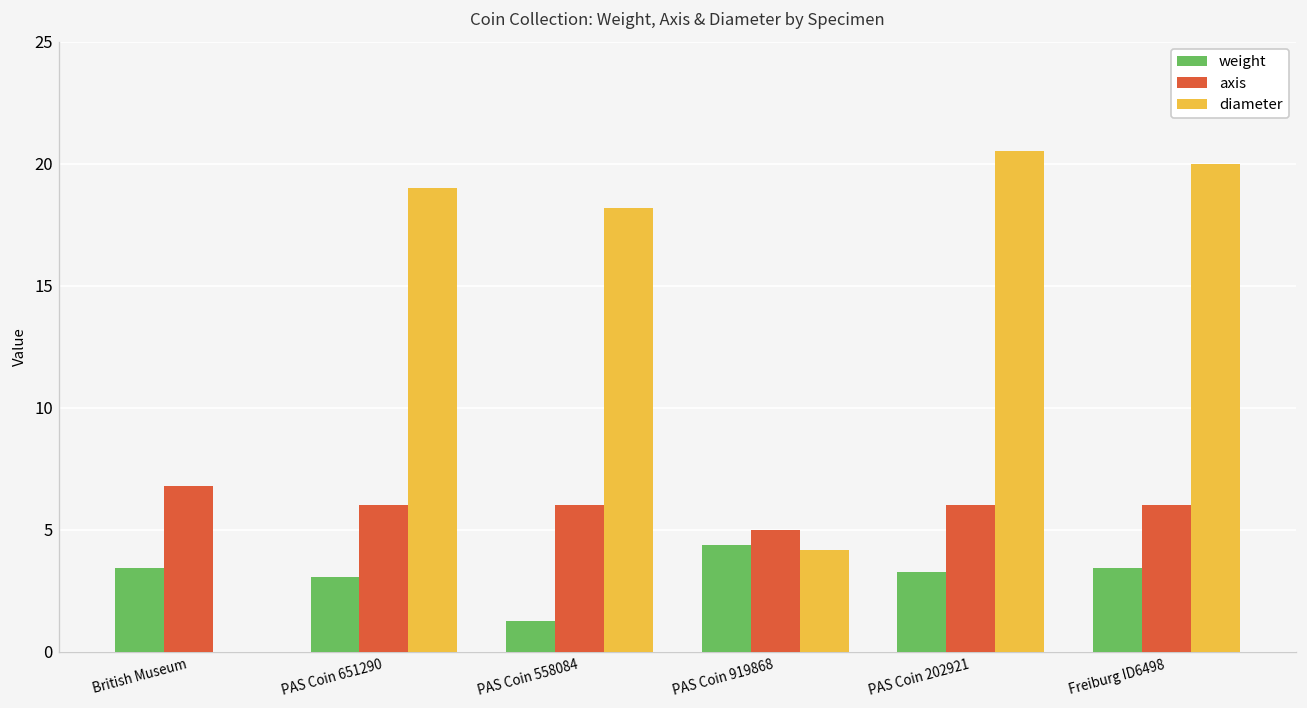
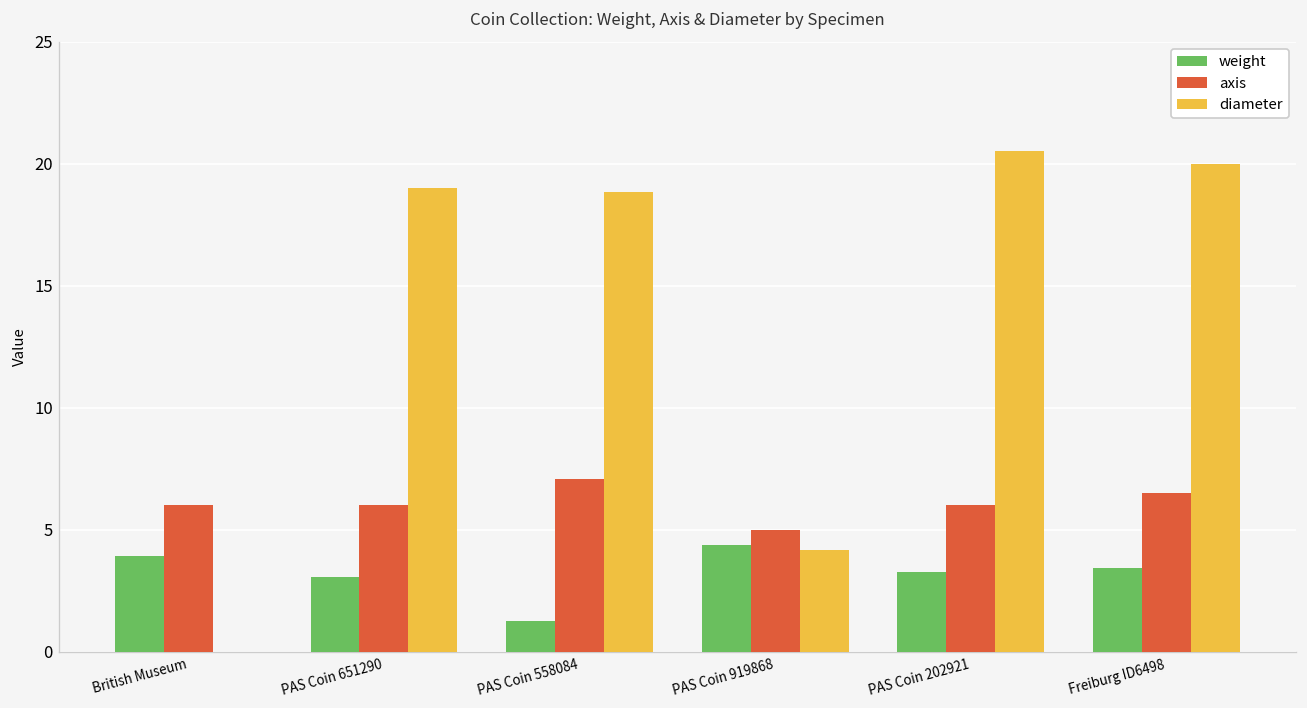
weight, British Museum: 3.4 -> 3.9
axis, British Museum: 6.8 -> 6.0
axis, PAS Coin 558084: 6.0 -> 7.1
diameter, PAS Coin 558084: 18.2 -> 18.8
axis, Freiburg ID6498: 6.0 -> 6.5
